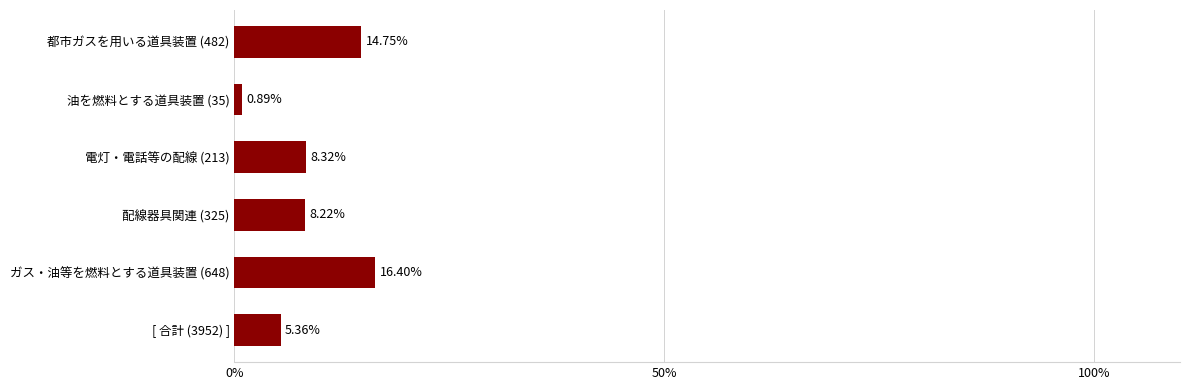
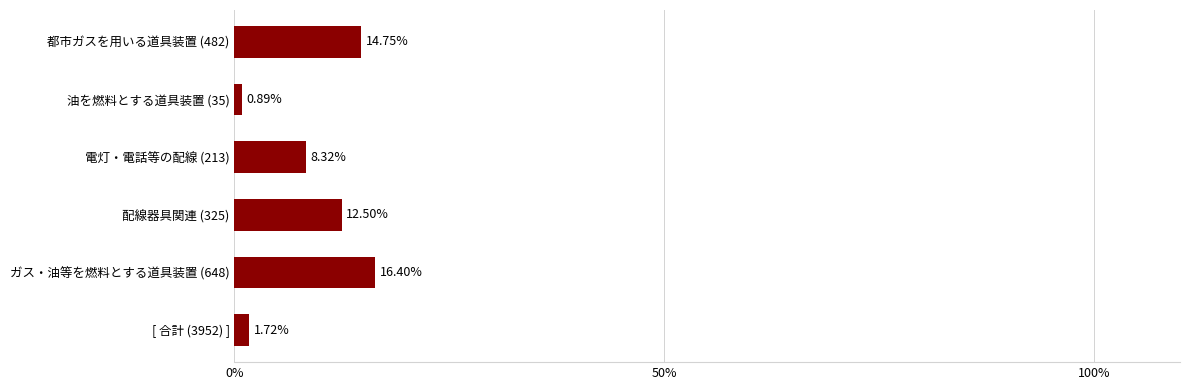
配線器具関連 (325): 8.22% -> 12.50%
[ 合計 (3952) ]: 5.36% -> 1.72%
